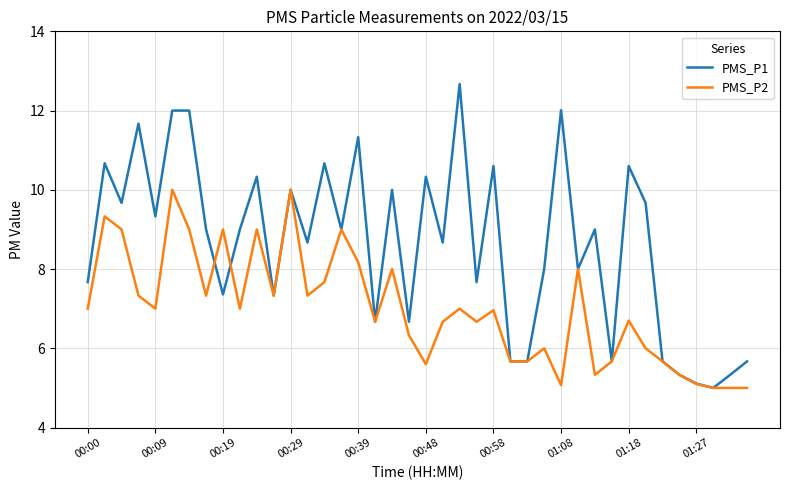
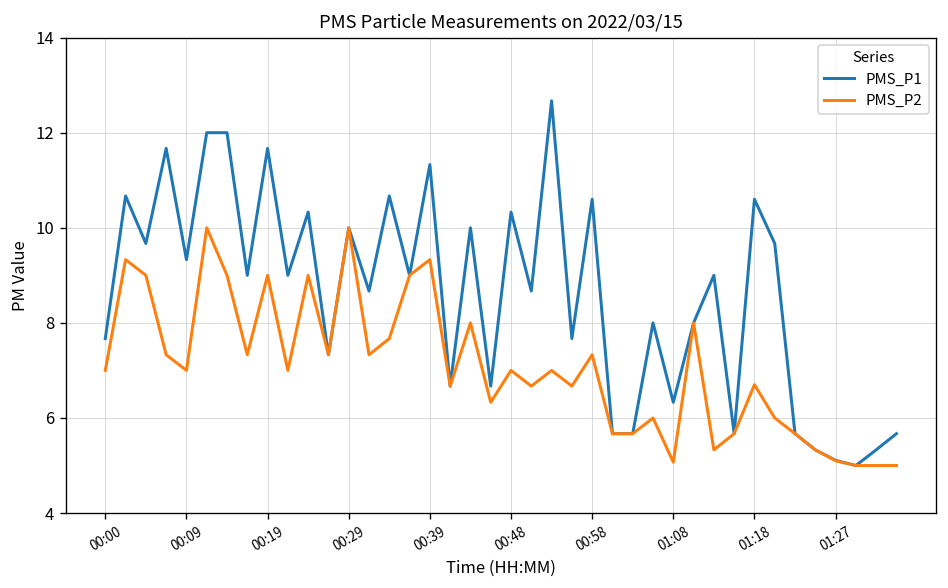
PMS_P1, 00:19: 7.4 -> 11.7
PMS_P2, 00:39: 8.2 -> 9.3
PMS_P2, 00:48: 5.6 -> 7.0
PMS_P2, 00:58: 7.0 -> 7.3
PMS_P1, 01:08: 12.0 -> 6.3
